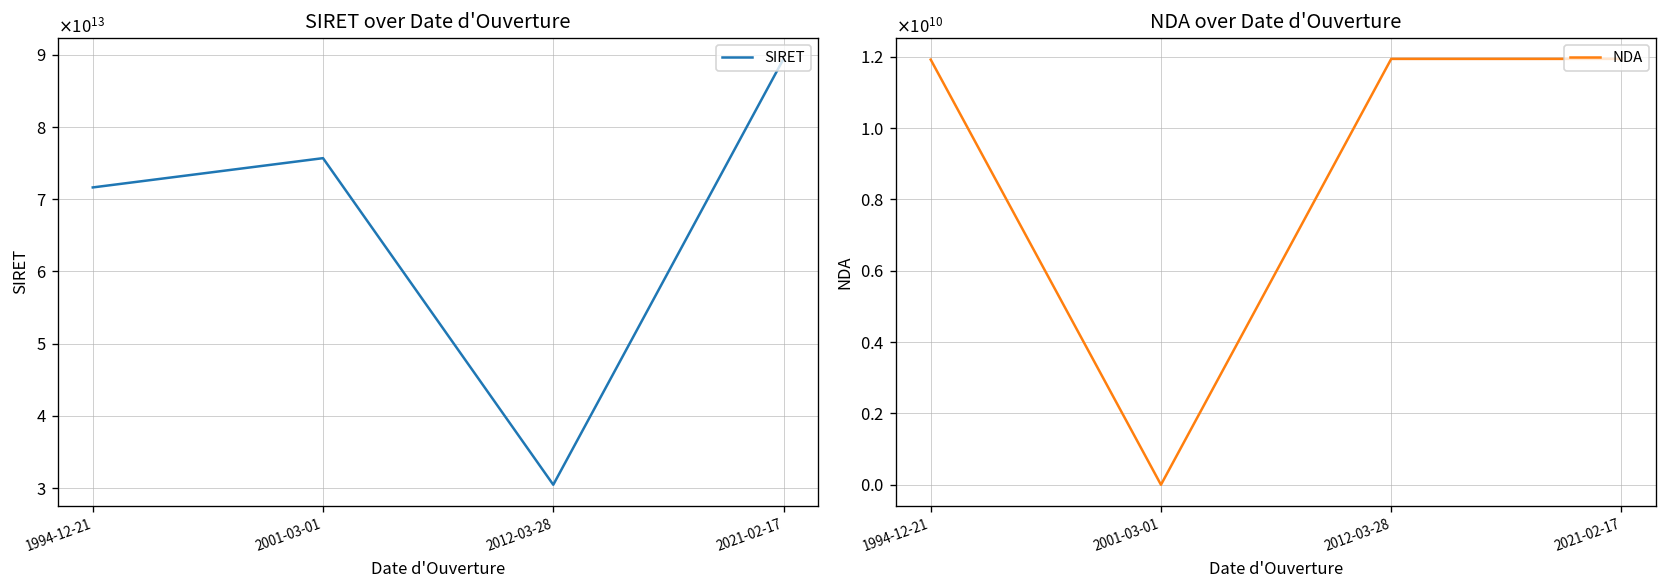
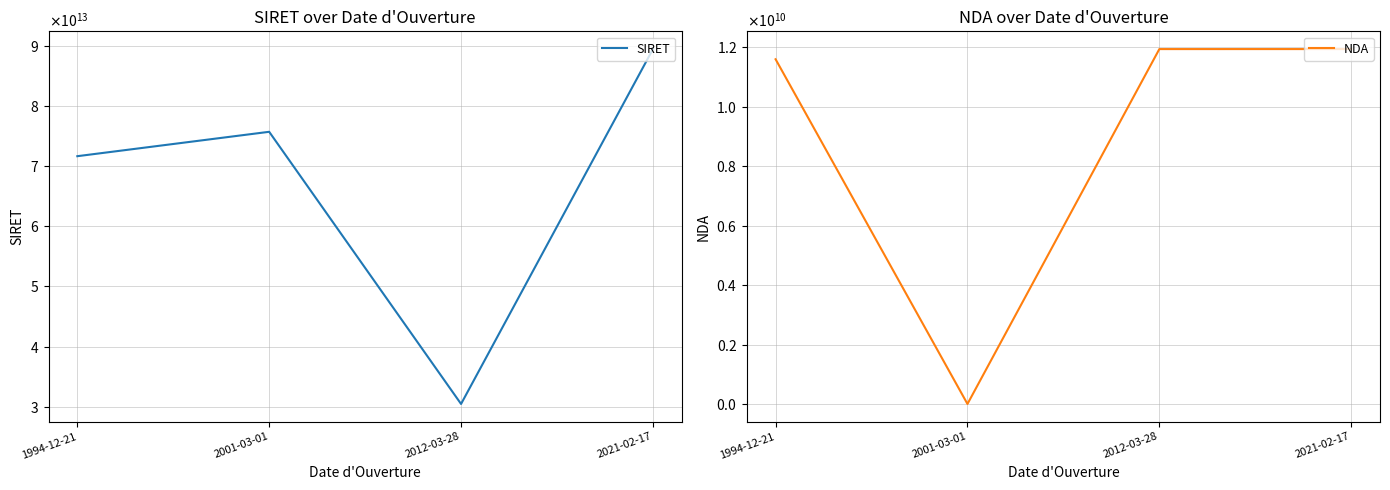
NDA over Date d'Ouverture, 1994-12-21: 11900000000 -> 11600000000
